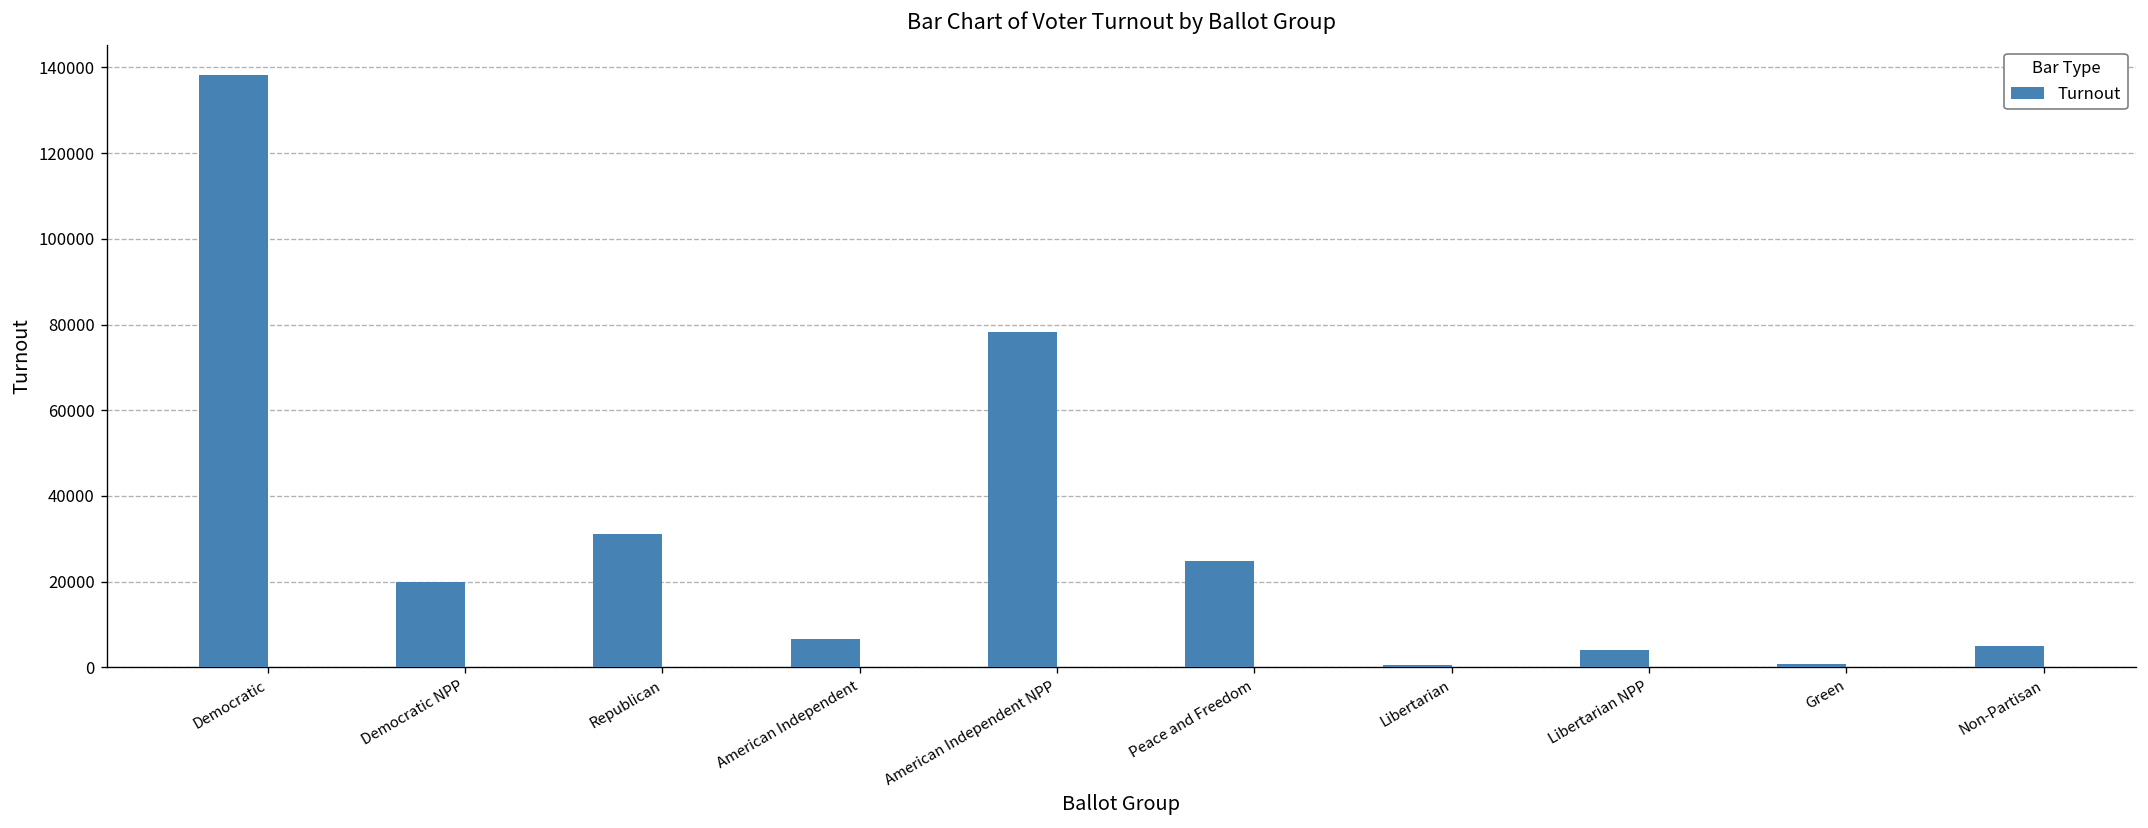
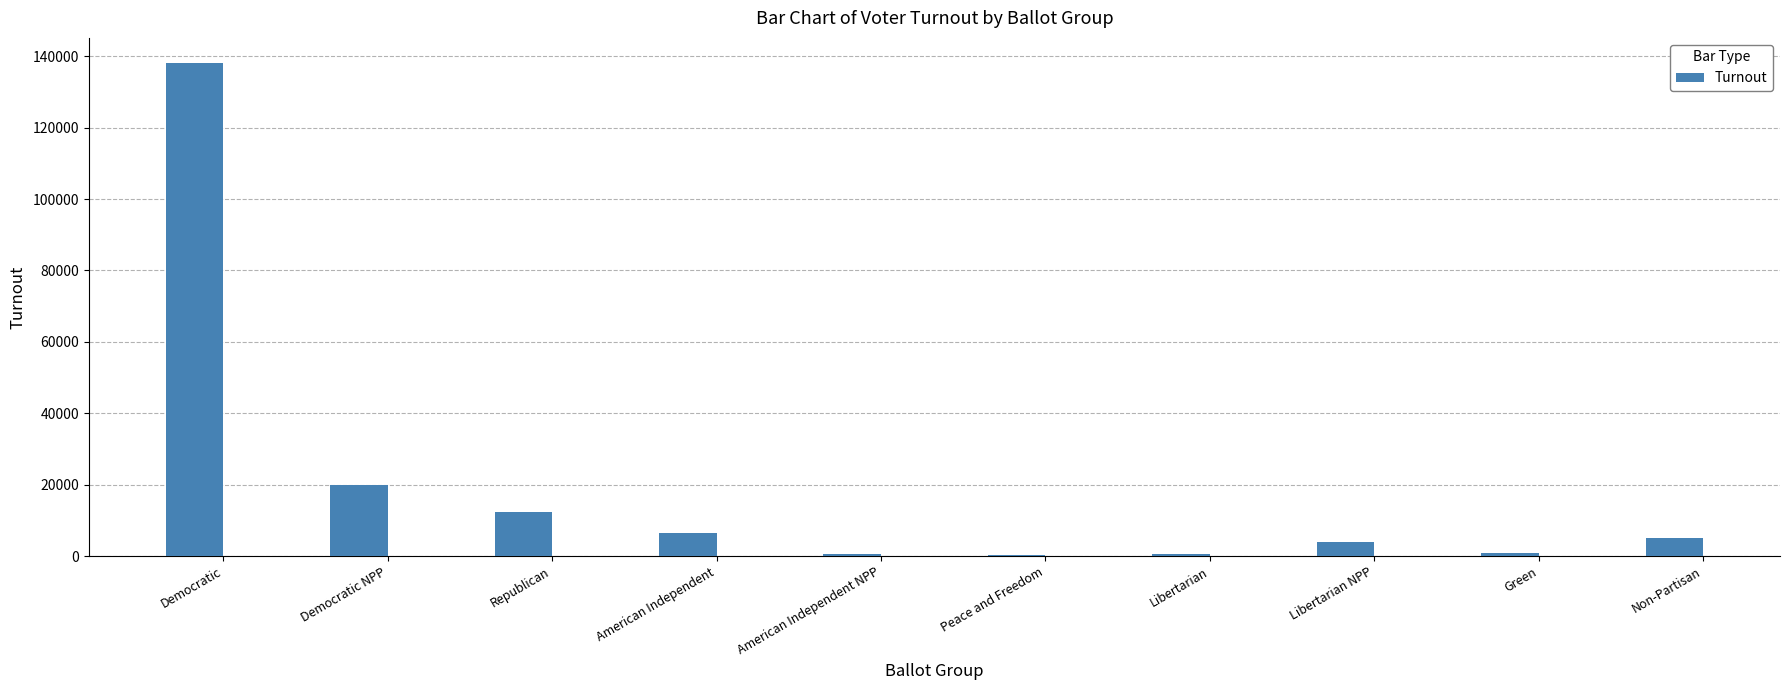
Republican: 31000 -> 12000
American Independent NPP: 78000 -> 1000
Peace and Freedom: 25000 -> 0
